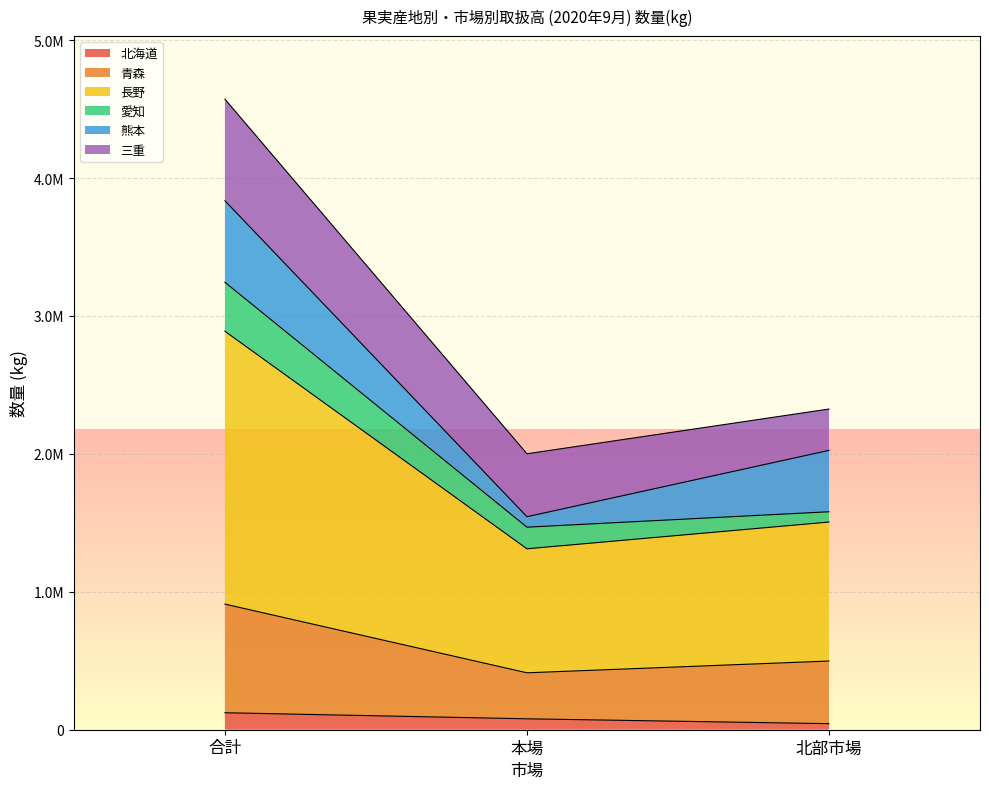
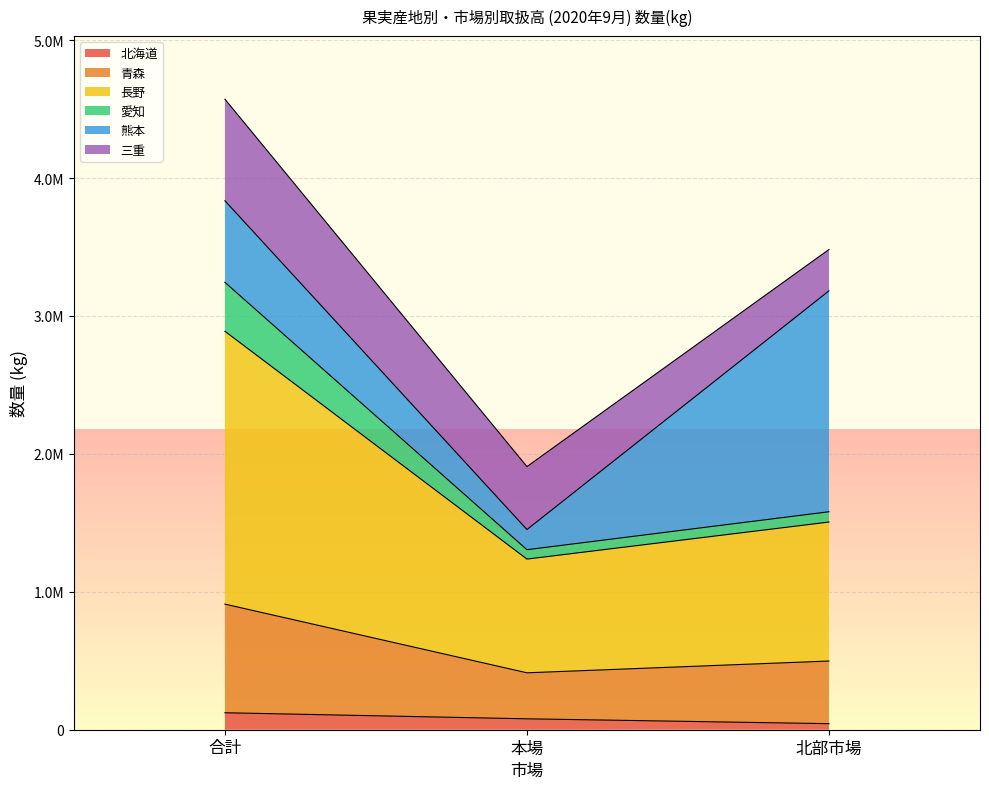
長野, 本場: 900000 -> 820000
愛知, 本場: 160000 -> 70000
熊本, 本場: 80000 -> 150000
熊本, 北部市場: 450000 -> 1600000
